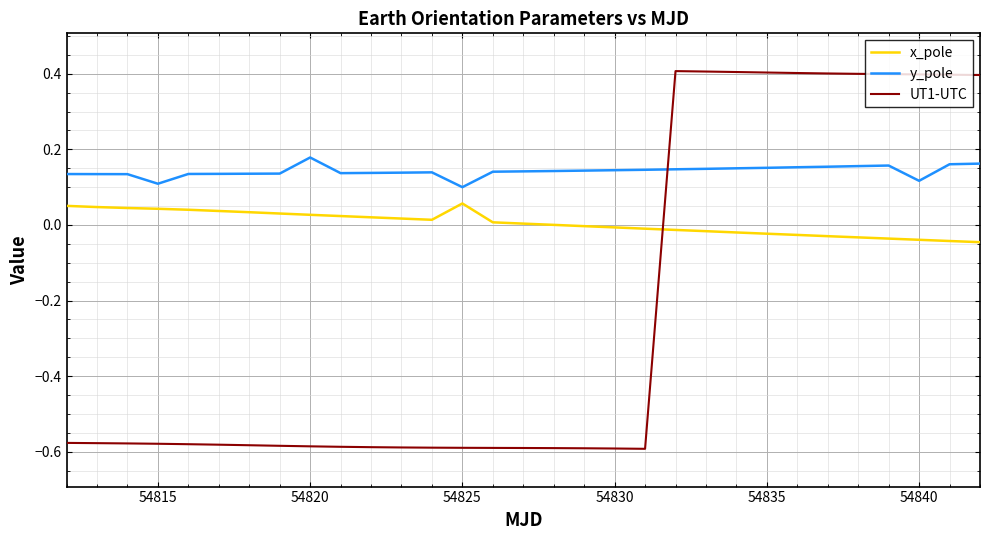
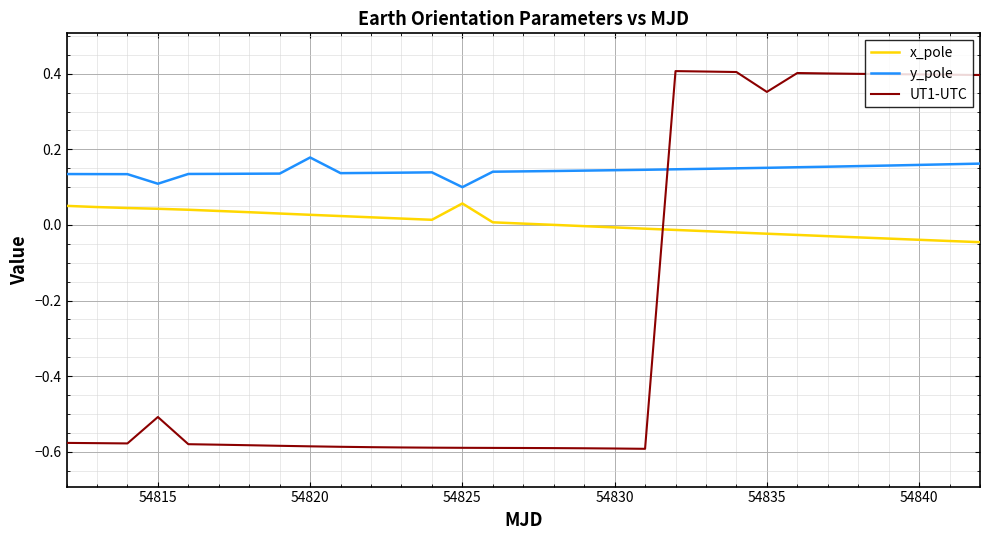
UT1-UTC, 54815: -0.58 -> -0.51
UT1-UTC, 54835: 0.40 -> 0.35
y_pole, 54840: 0.12 -> 0.16
